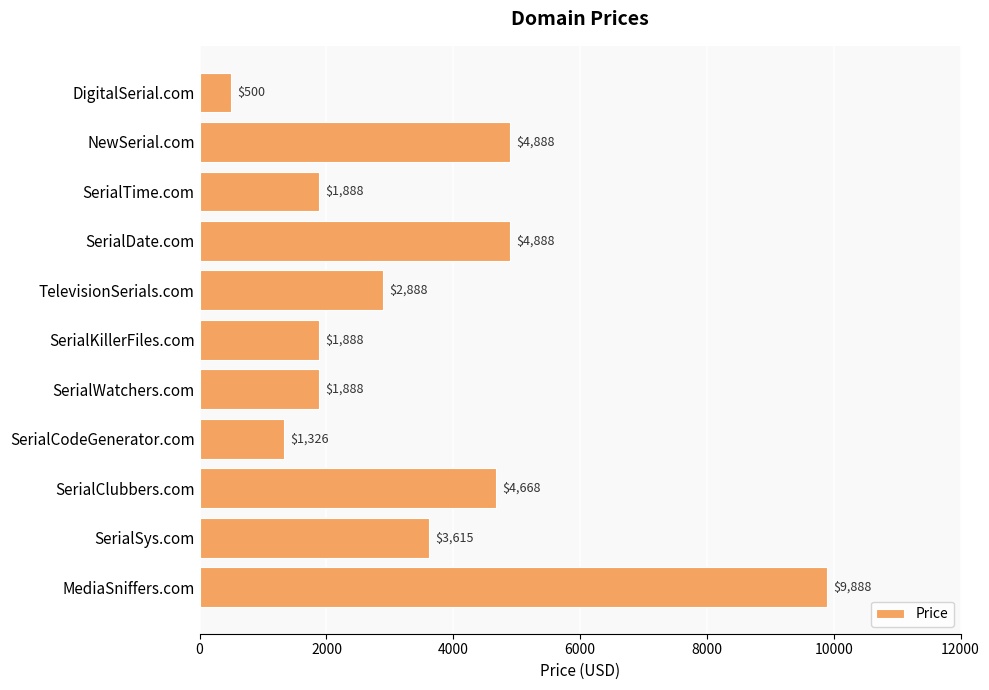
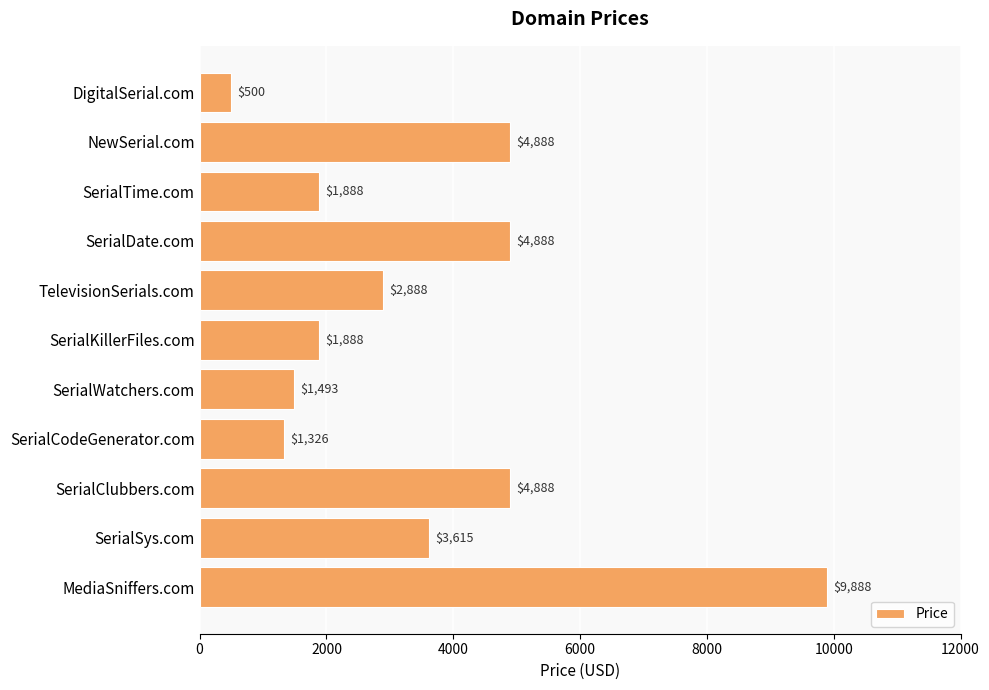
SerialWatchers.com: $1,888 -> $1,493
SerialClubbers.com: $4,668 -> $4,888
